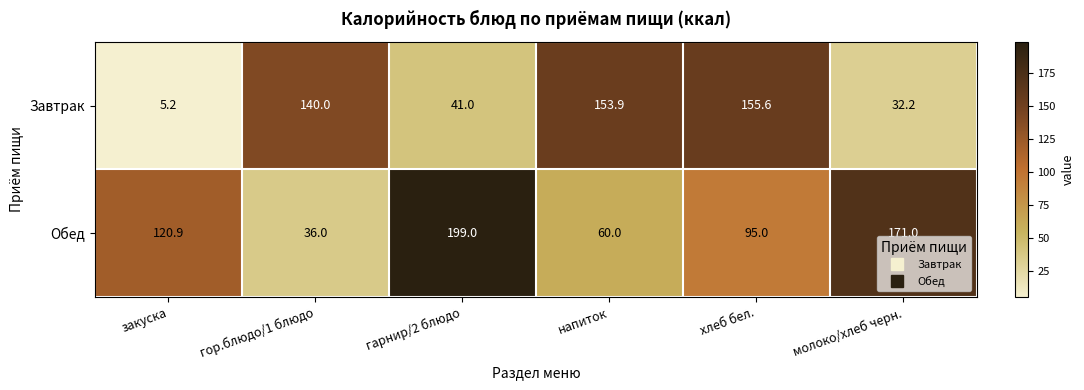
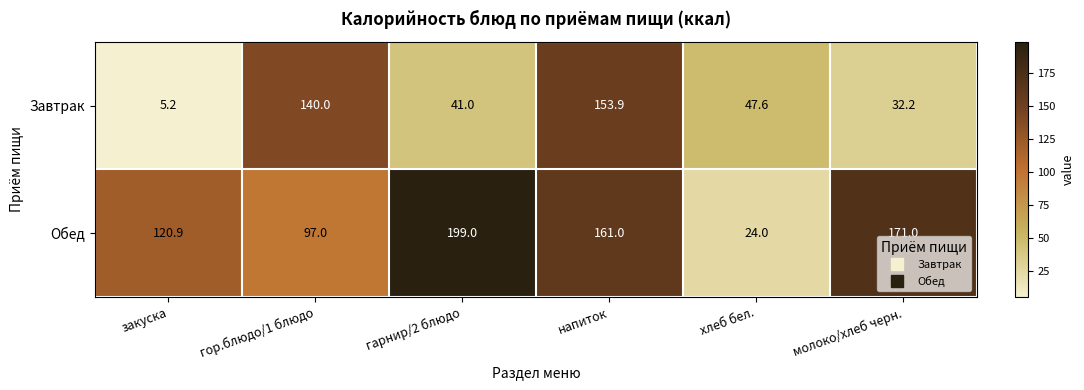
Завтрак, хлеб бел.: 155.6 -> 47.6
Обед, гор.блюдо/1 блюдо: 36.0 -> 97.0
Обед, напиток: 60.0 -> 161.0
Обед, хлеб бел.: 95.0 -> 24.0
